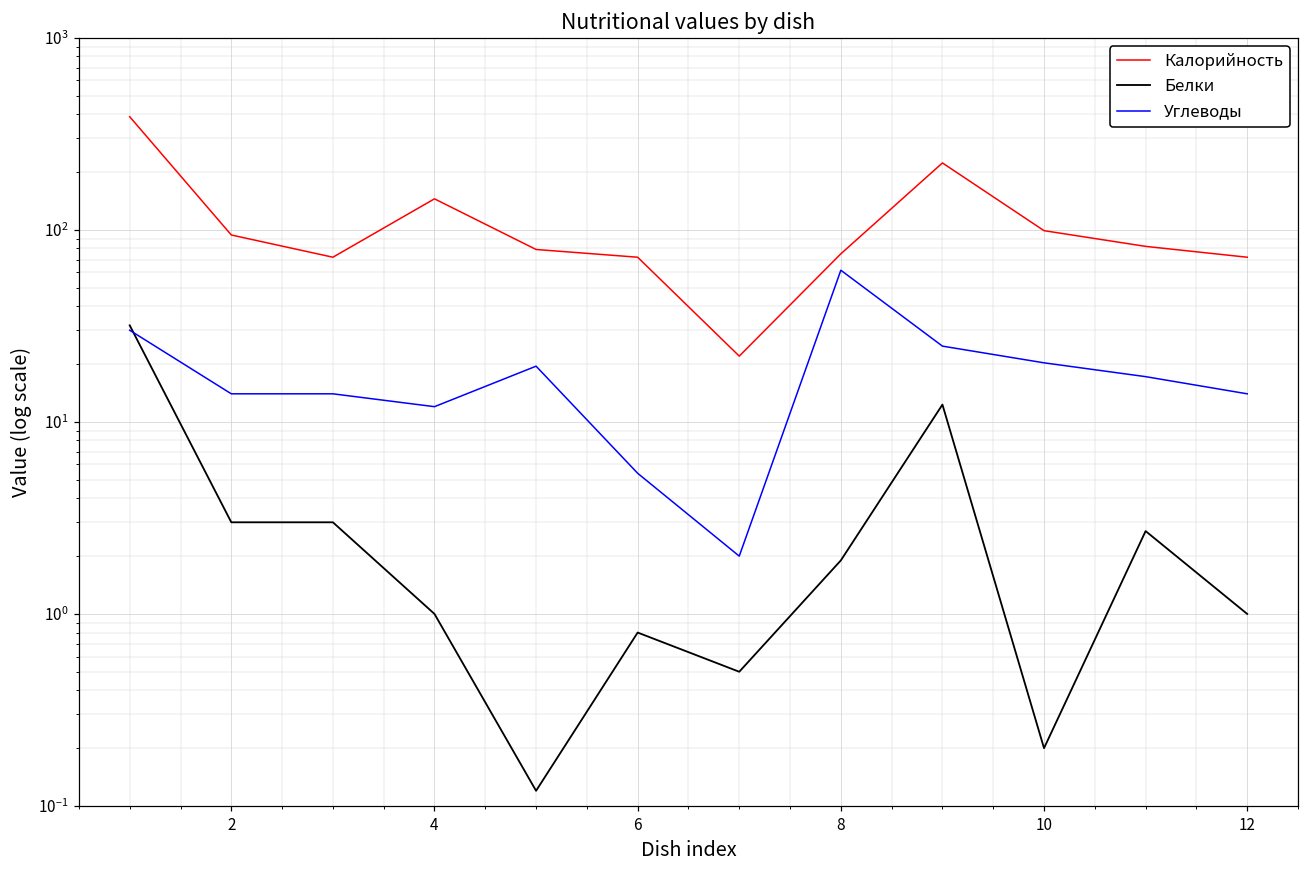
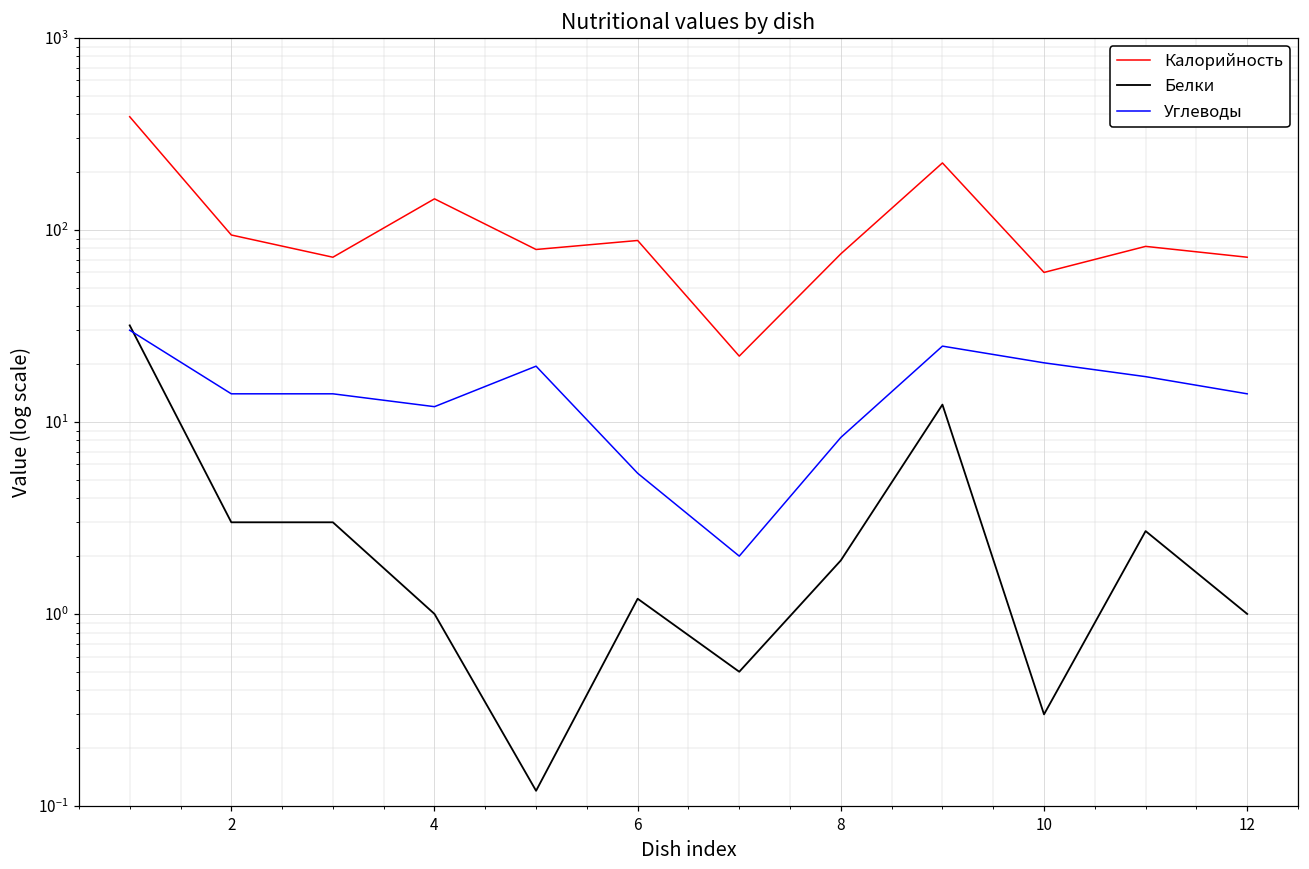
Калорийность, 6: 72 -> 90
Белки, 6: 0.8 -> 1.2
Углеводы, 8: 62 -> 8
Калорийность, 10: 100 -> 60
Белки, 10: 0.2 -> 0.3
